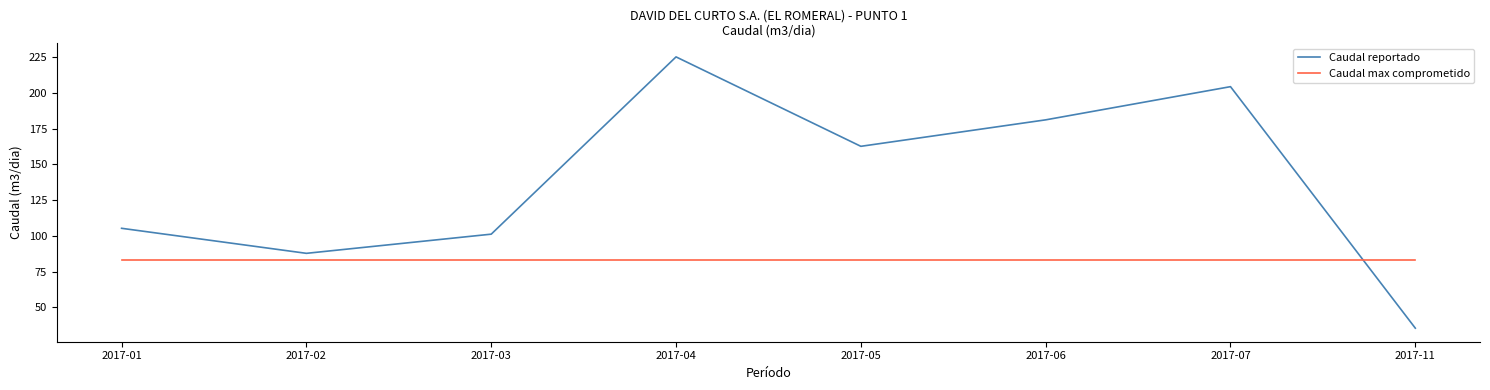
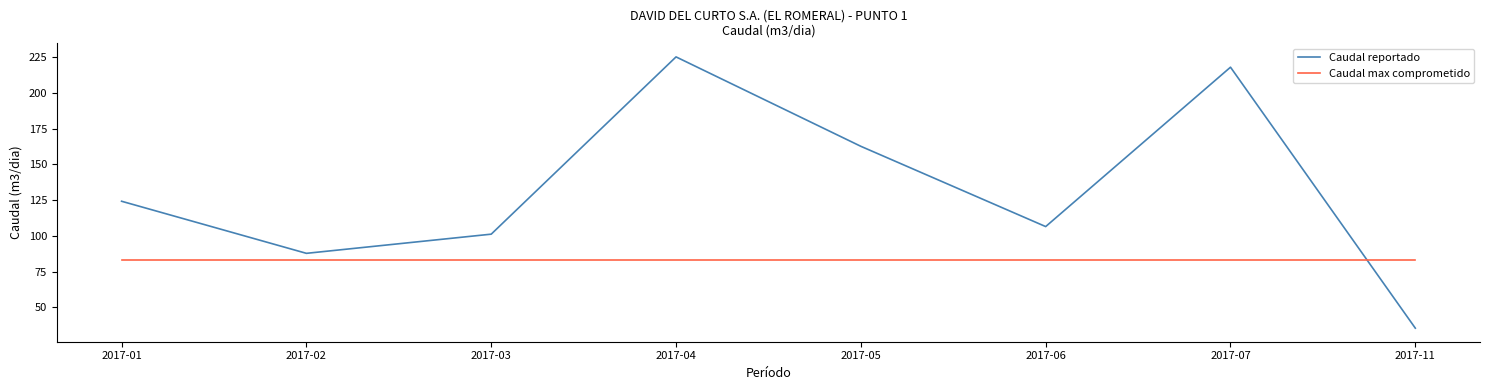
Caudal reportado, 2017-01: 105 -> 124
Caudal reportado, 2017-06: 181 -> 107
Caudal reportado, 2017-07: 204 -> 218
